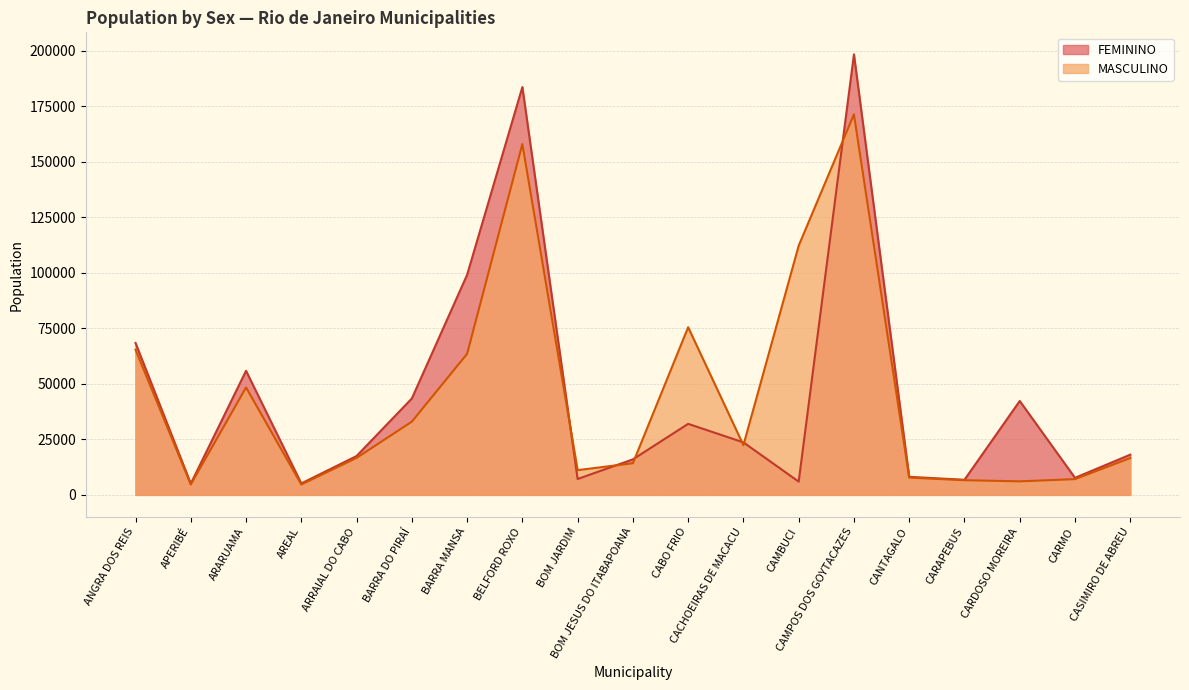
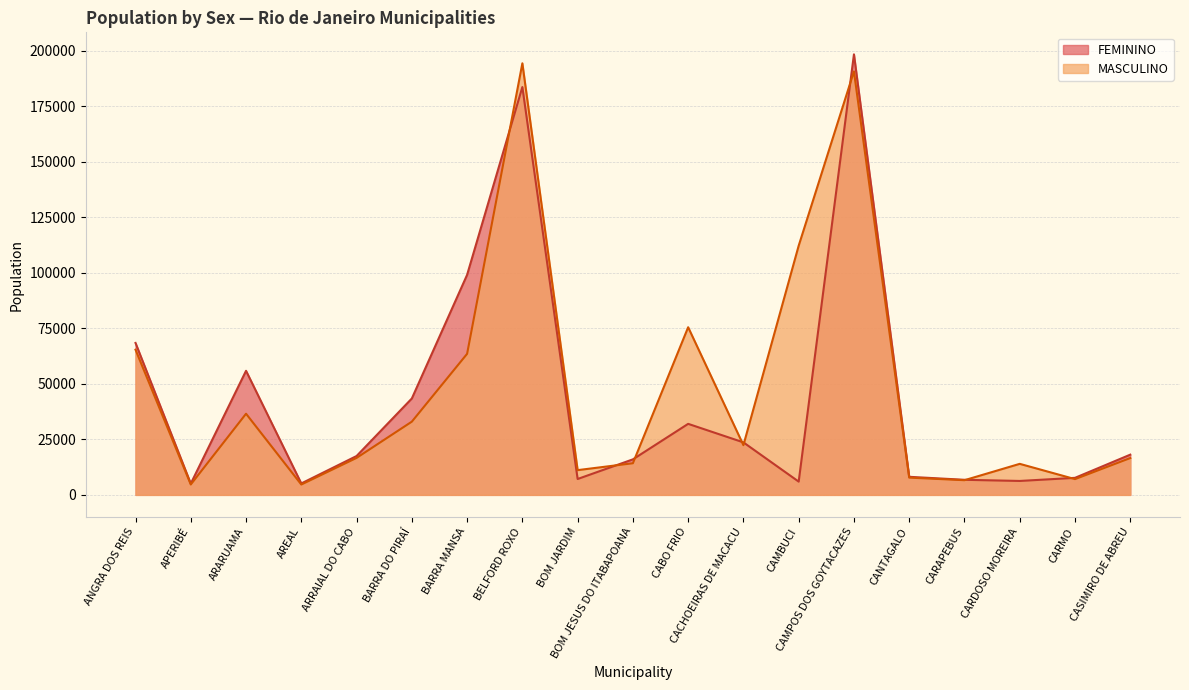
MASCULINO, ARARUAMA: 48000 -> 37000
MASCULINO, BELFORD ROXO: 158000 -> 194000
MASCULINO, CAMPOS DOS GOYTACAZES: 171000 -> 191000
FEMININO, CARDOSO MOREIRA: 42000 -> 6000
MASCULINO, CARDOSO MOREIRA: 6000 -> 14000
